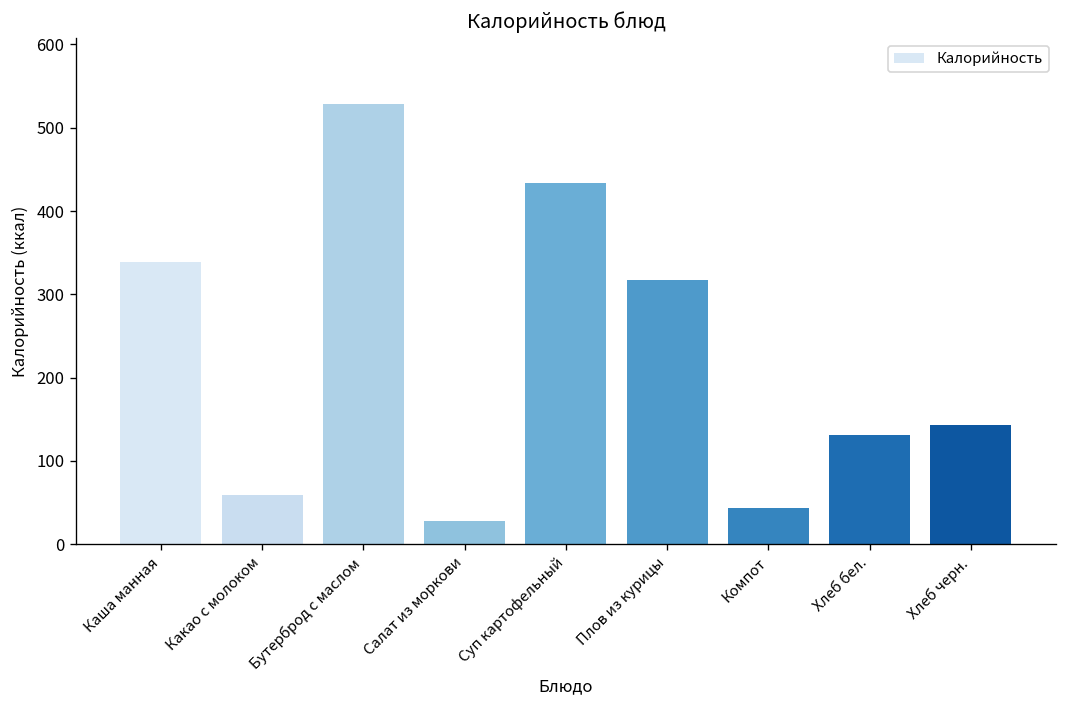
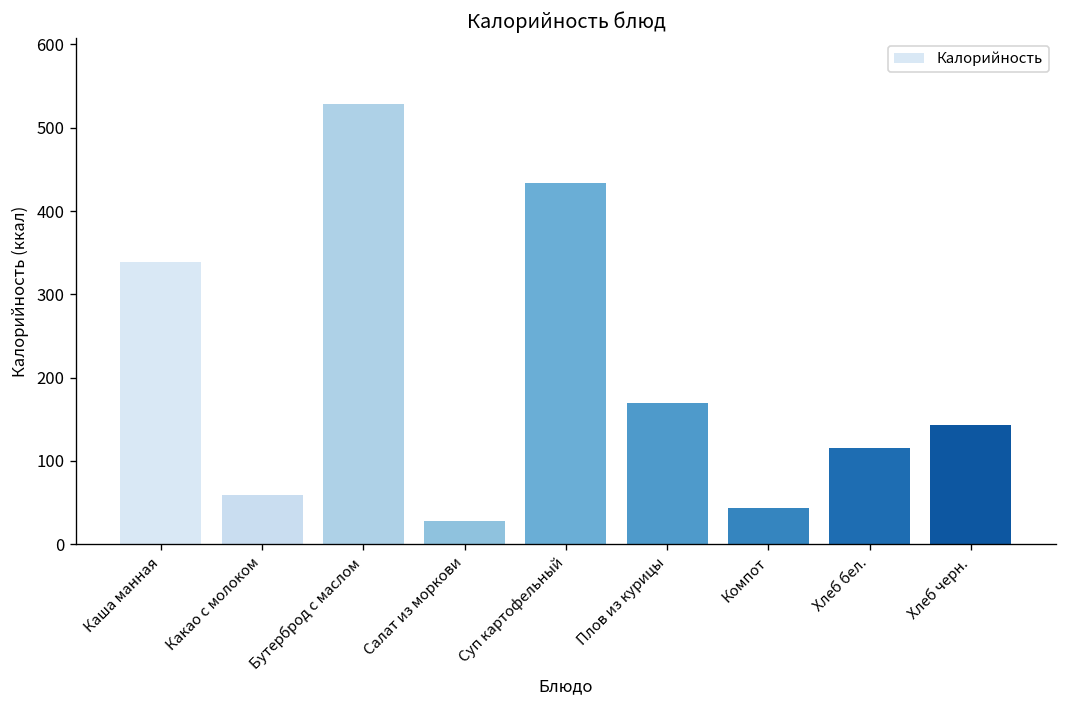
Плов из курицы: 320 -> 170
Хлеб бел.: 130 -> 120
